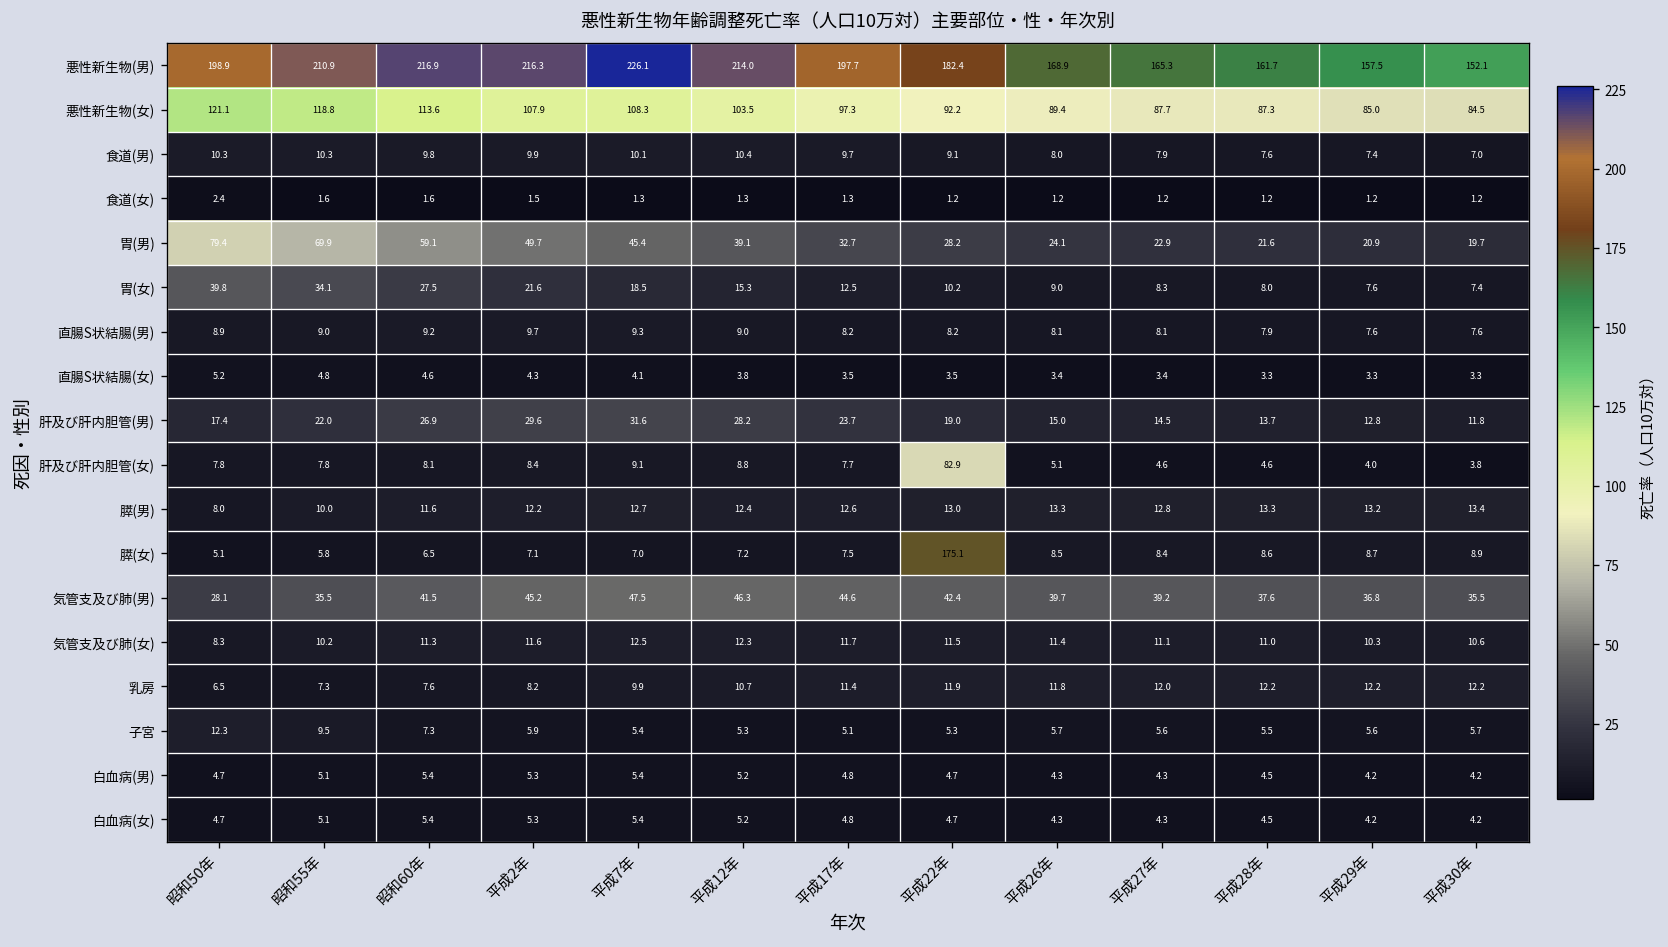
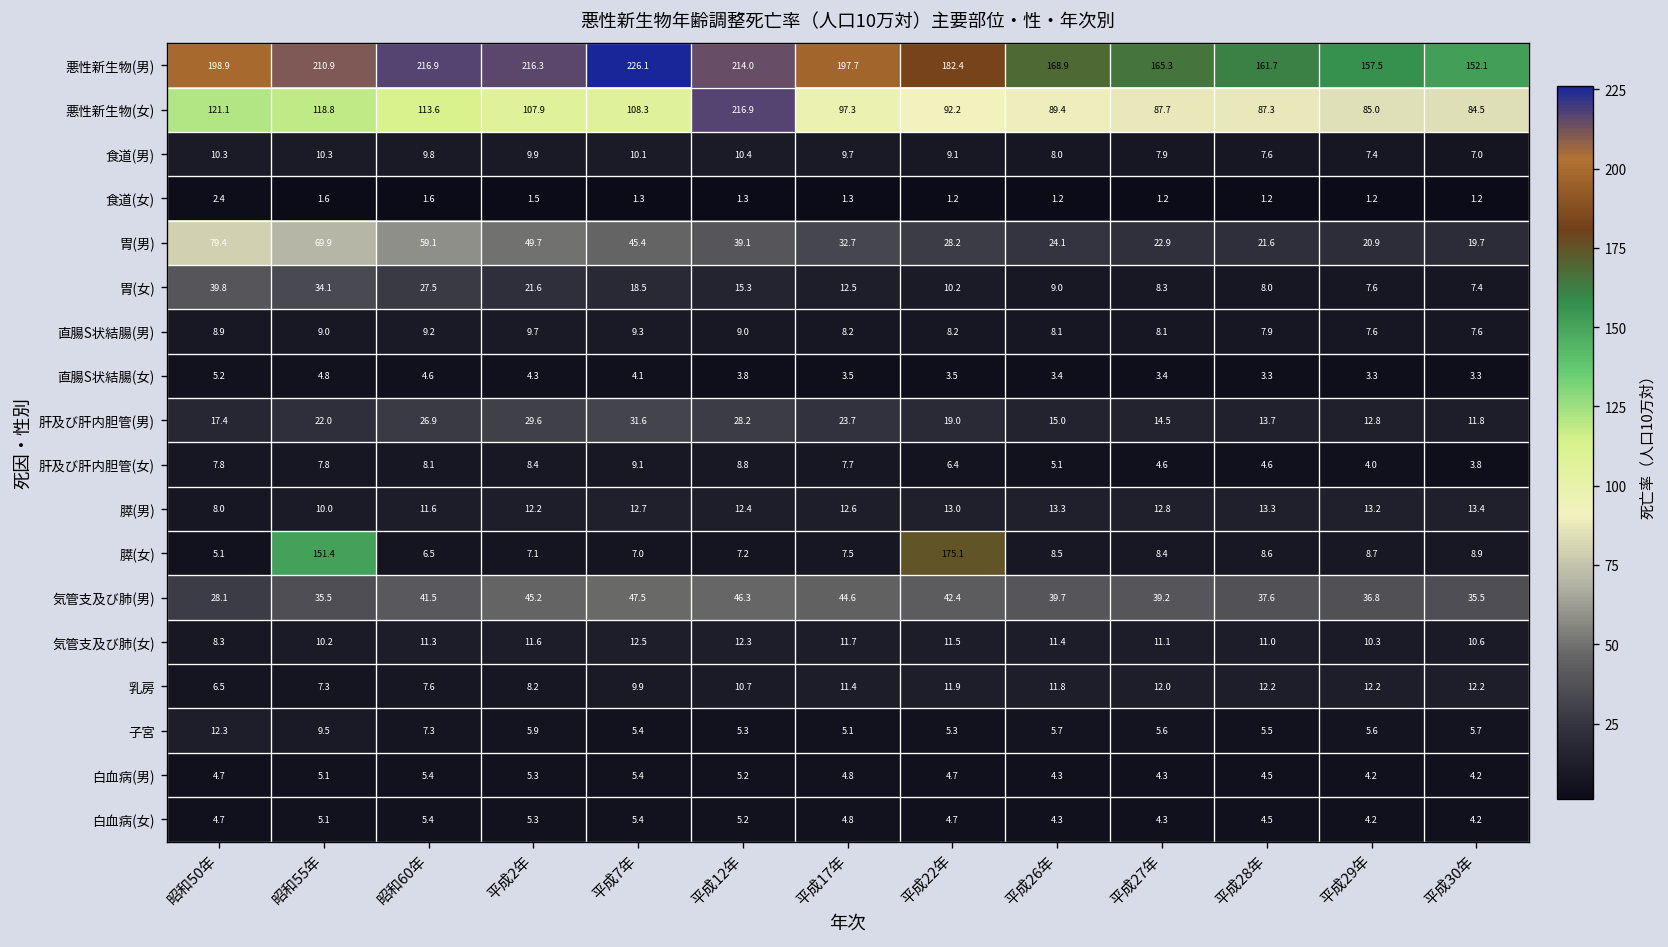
悪性新生物(女), 平成12年: 103.5 -> 216.9
肝及び肝内胆管(女), 平成22年: 82.9 -> 6.4
膵(女), 昭和55年: 5.8 -> 151.4
